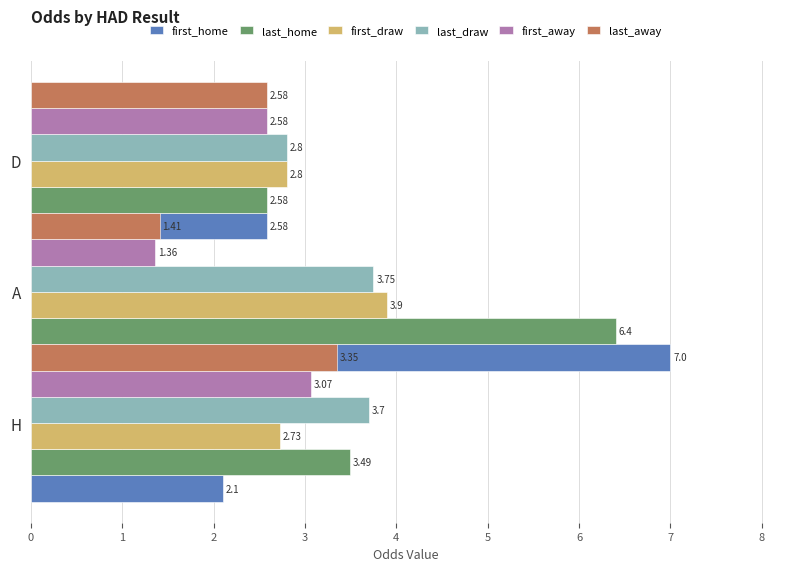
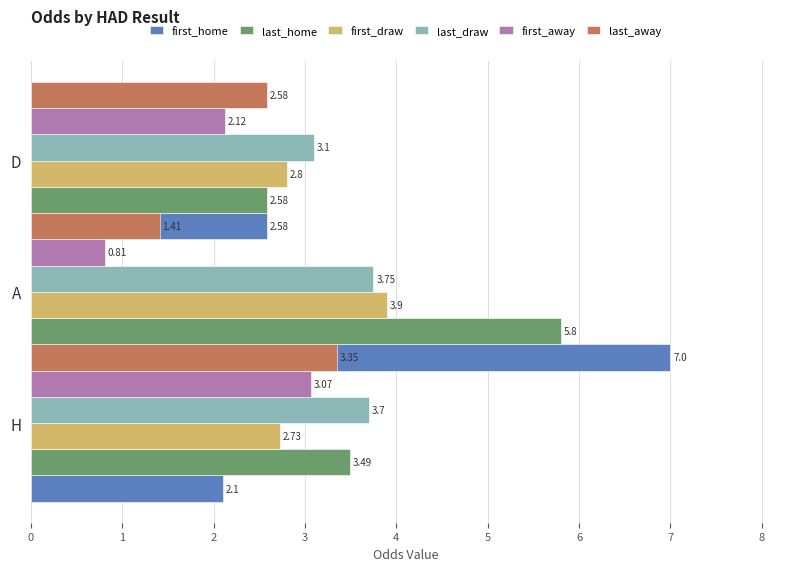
first_away, D: 2.58 -> 2.12
last_draw, D: 2.8 -> 3.1
first_away, A: 1.36 -> 0.81
last_home, A: 6.4 -> 5.8
